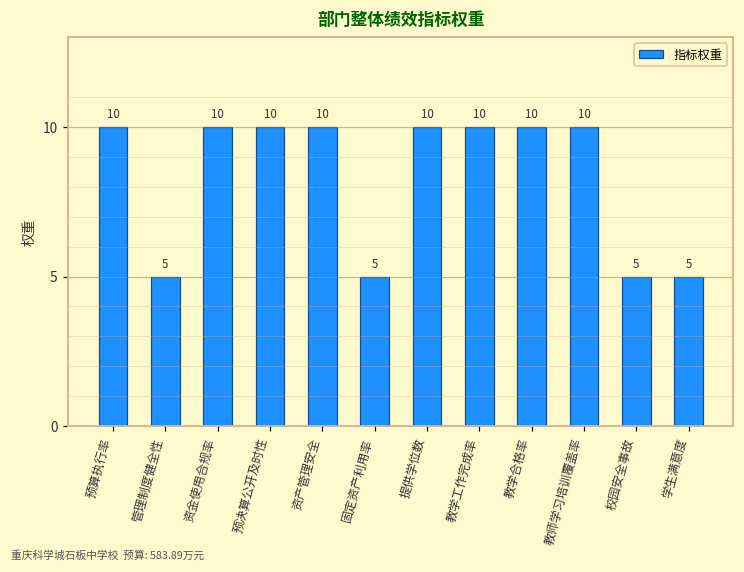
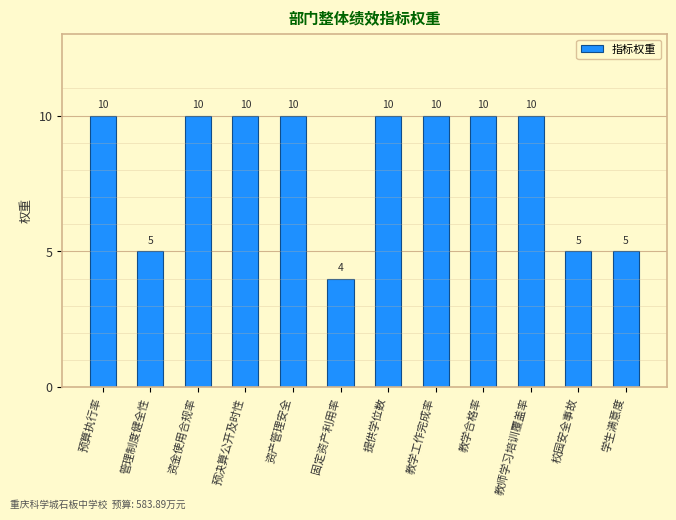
固定资产利用率: 5 -> 4
